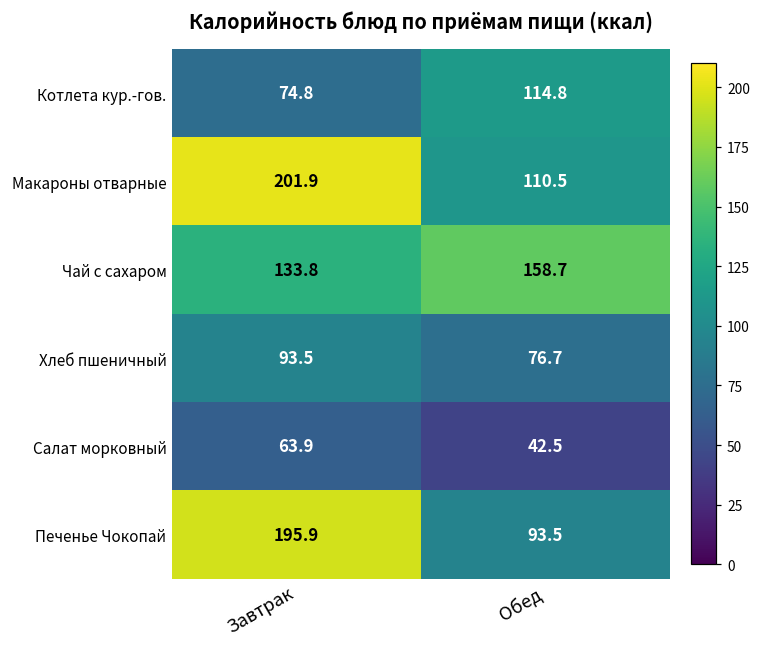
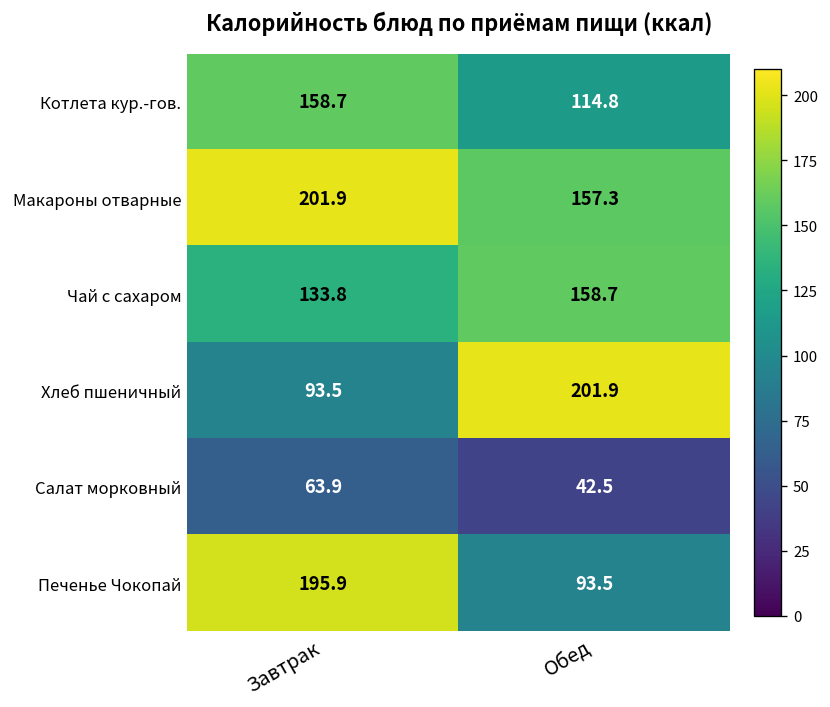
Котлета кур.-гов., Завтрак: 74.8 -> 158.7
Макароны отварные, Обед: 110.5 -> 157.3
Хлеб пшеничный, Обед: 76.7 -> 201.9
